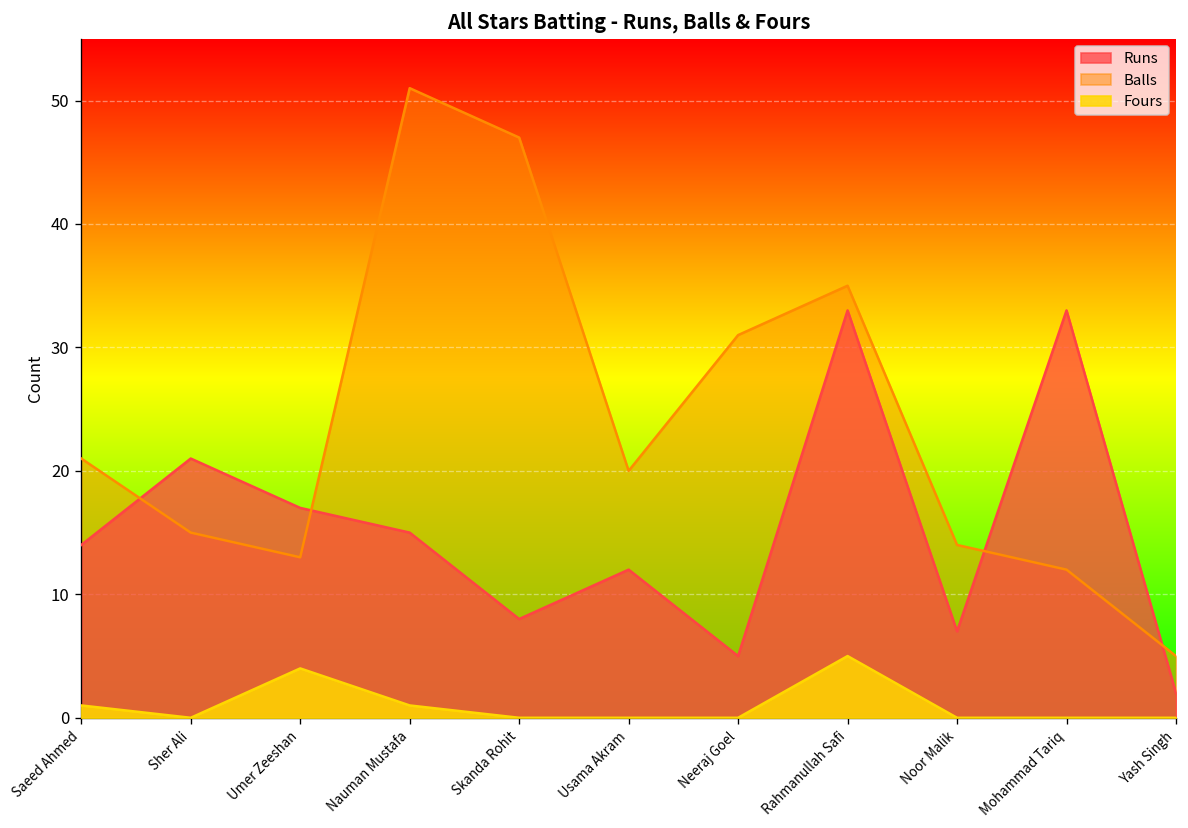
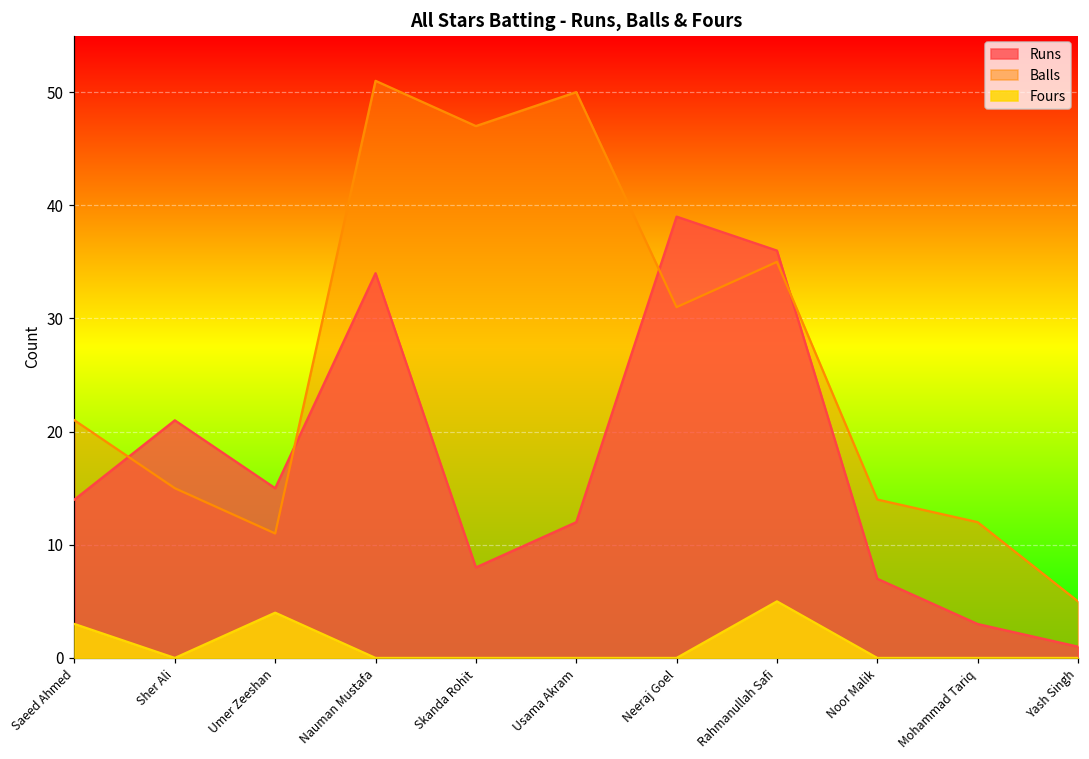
Fours, Saeed Ahmed: 1 -> 3
Runs, Umer Zeeshan: 17 -> 15
Balls, Umer Zeeshan: 13 -> 11
Runs, Nauman Mustafa: 15 -> 34
Fours, Nauman Mustafa: 1 -> 0
Balls, Usama Akram: 20 -> 50
Runs, Neeraj Goel: 5 -> 39
Runs, Rahmanullah Safi: 33 -> 36
Runs, Mohammad Tariq: 33 -> 3
Runs, Yash Singh: 2 -> 1
